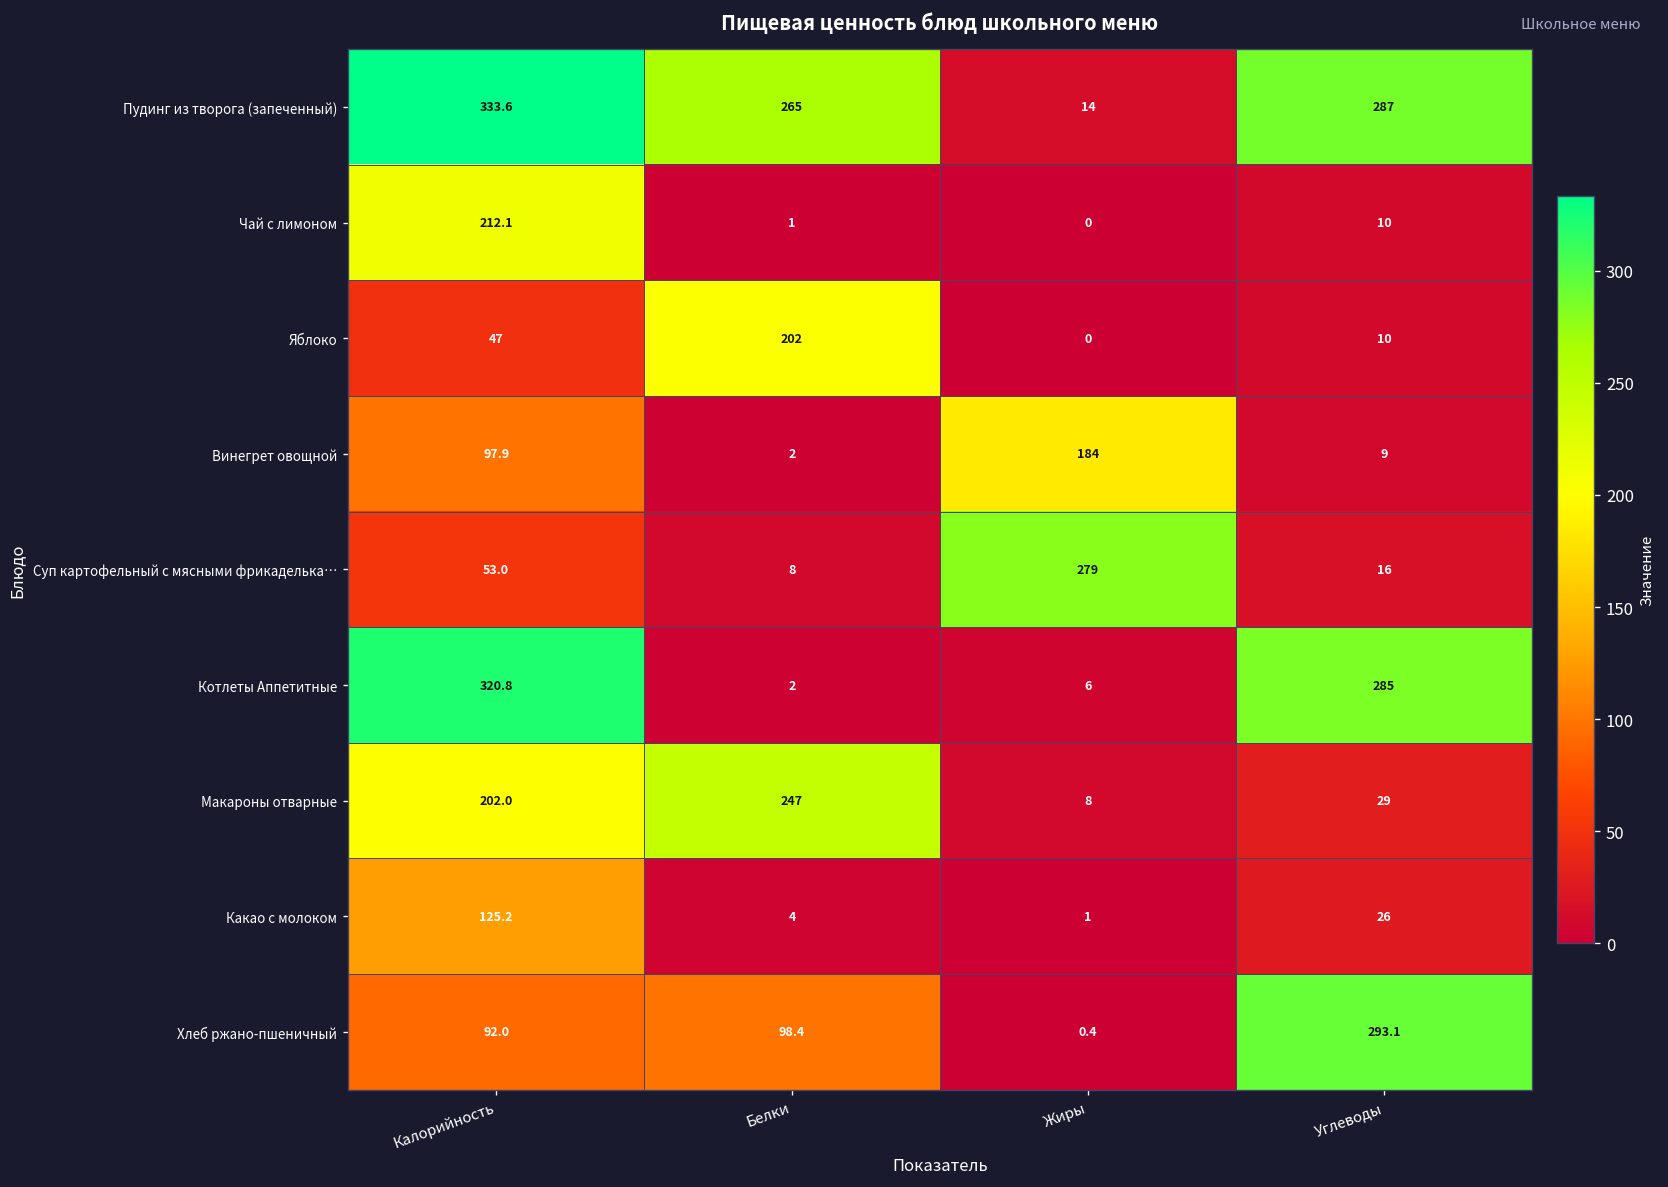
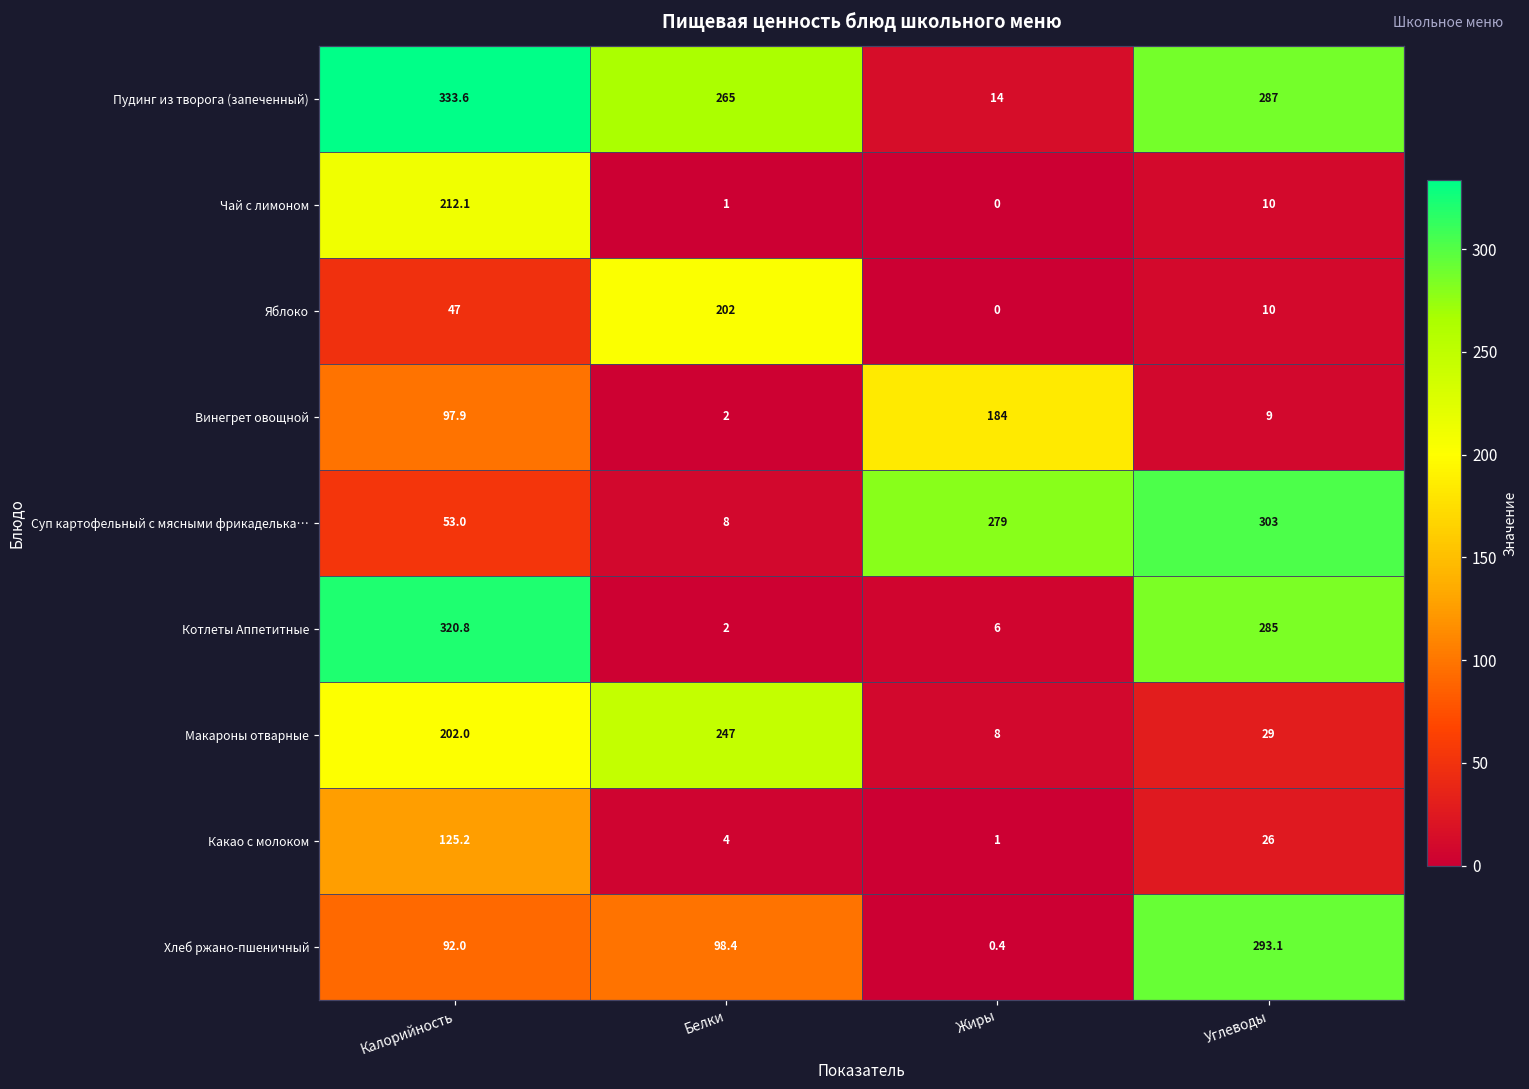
Суп картофельный с мясными фрикаделька…, Углеводы: 16 -> 303
